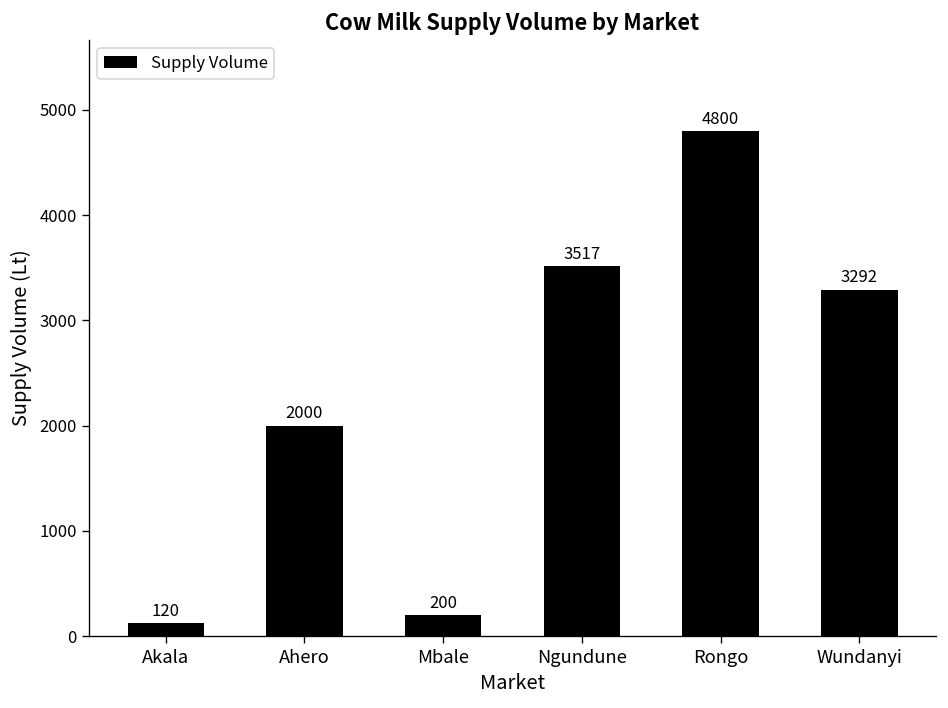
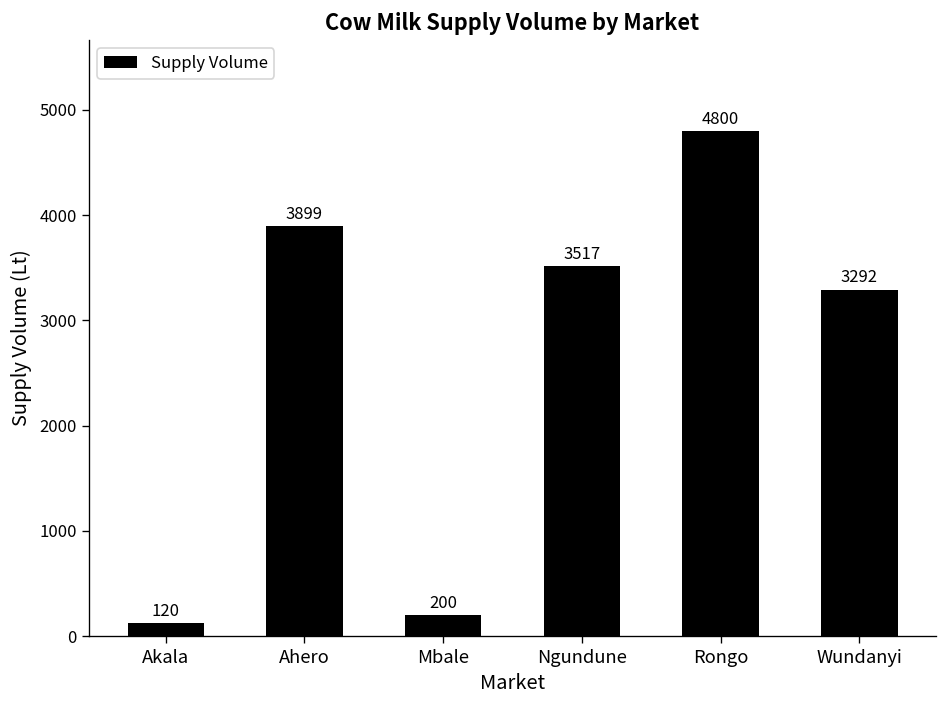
Ahero: 2000 -> 3899
